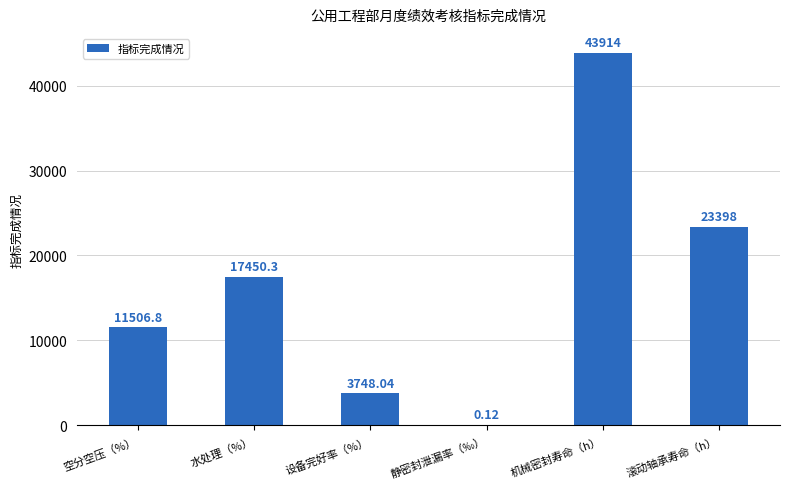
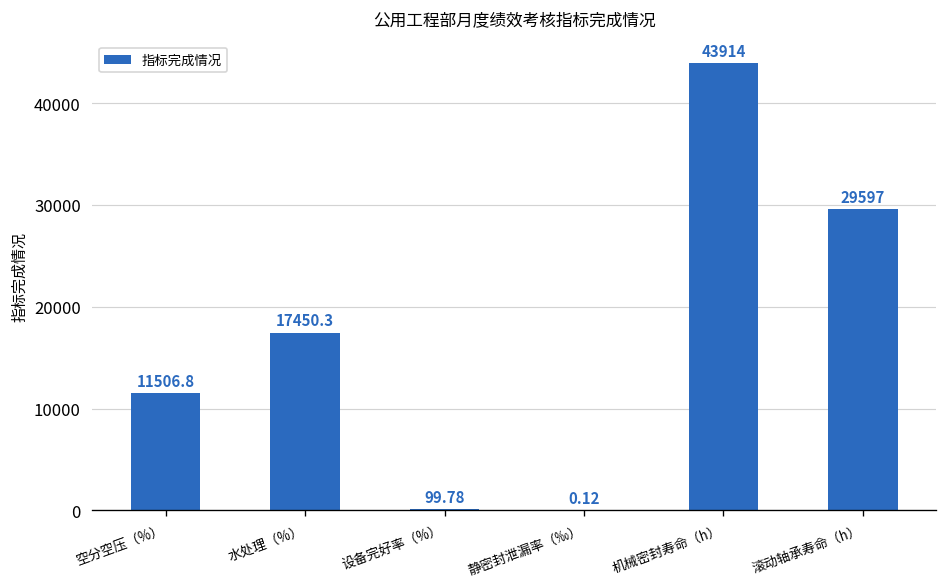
设备完好率（%）: 3748.04 -> 99.78
滚动轴承寿命（h）: 23398 -> 29597
